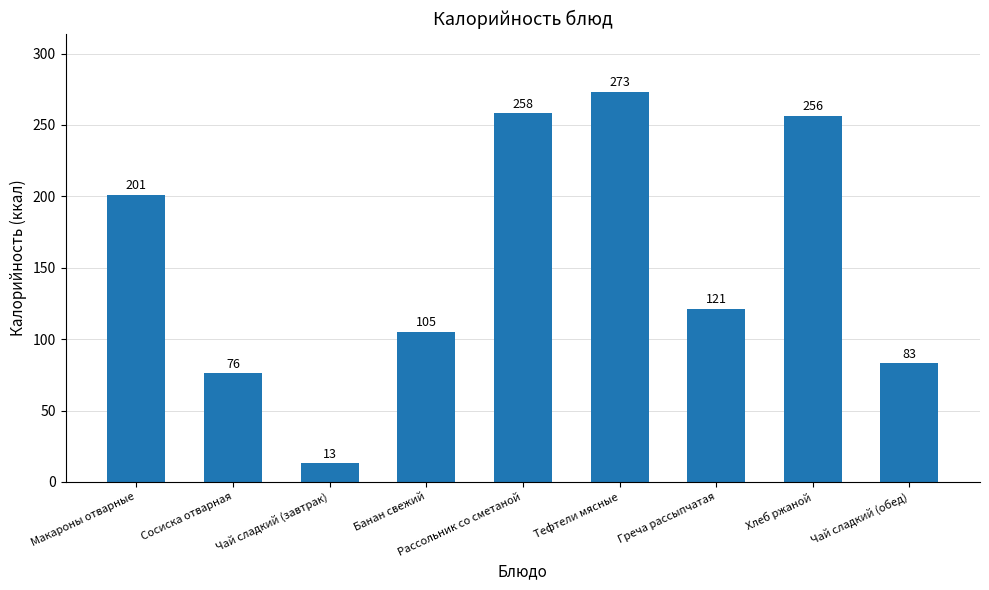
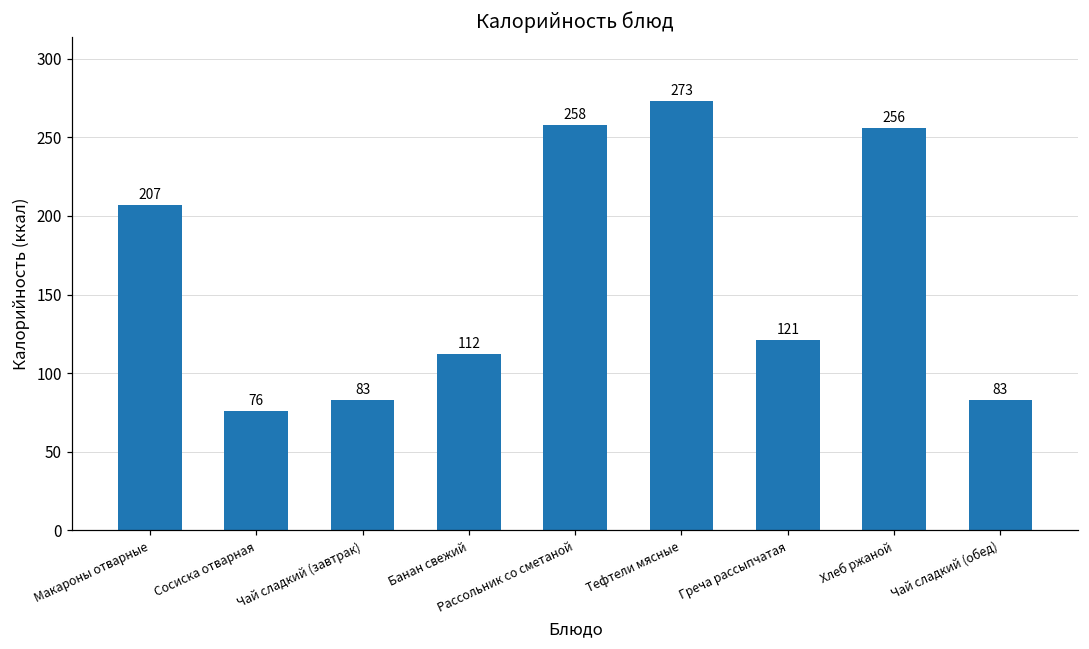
Макароны отварные: 201 -> 207
Чай сладкий (завтрак): 13 -> 83
Банан свежий: 105 -> 112
